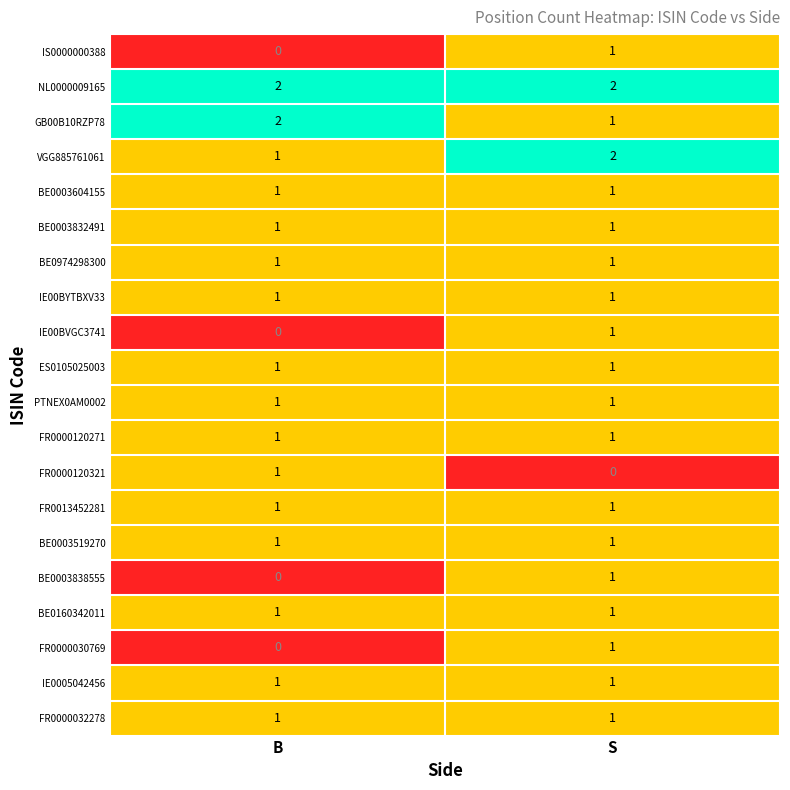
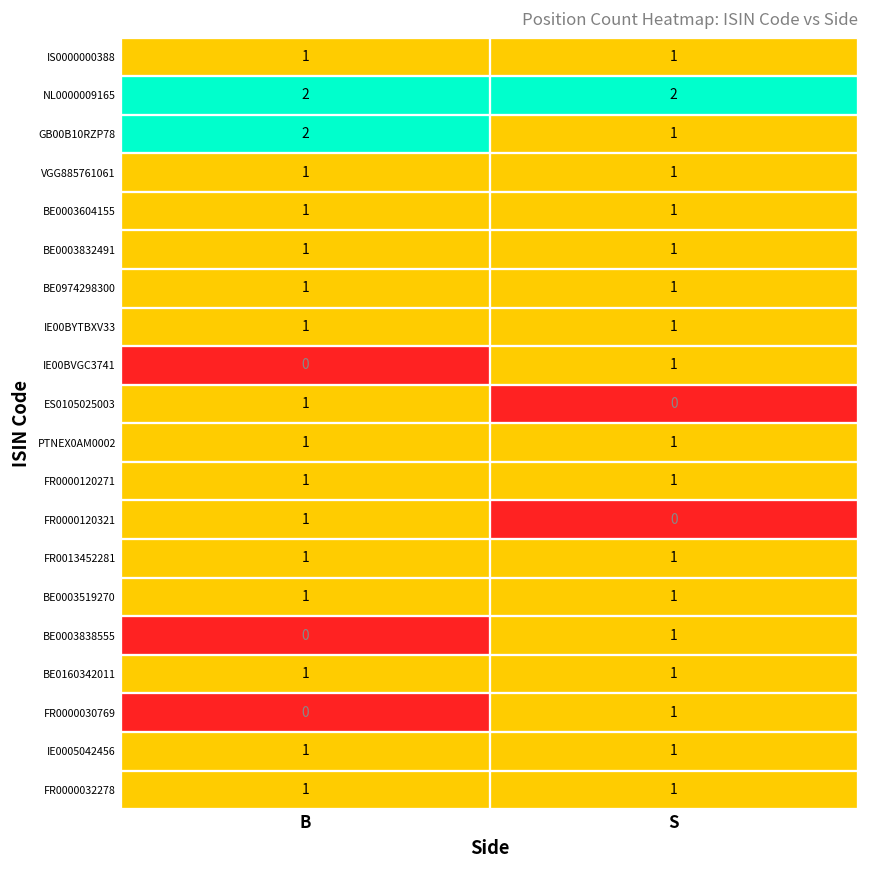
IS0000000388, B: 0 -> 1
VGG885761061, S: 2 -> 1
ES0105025003, S: 1 -> 0
